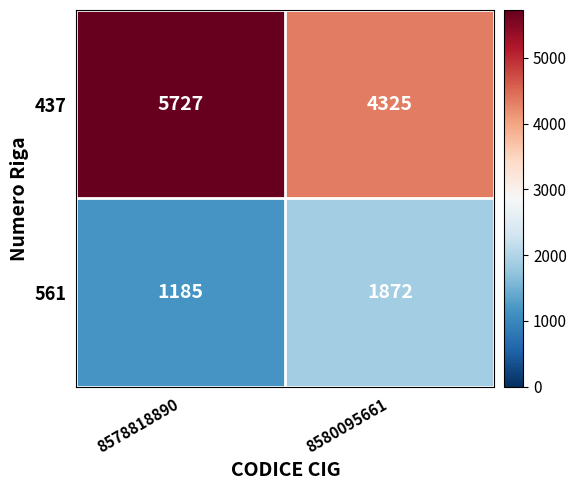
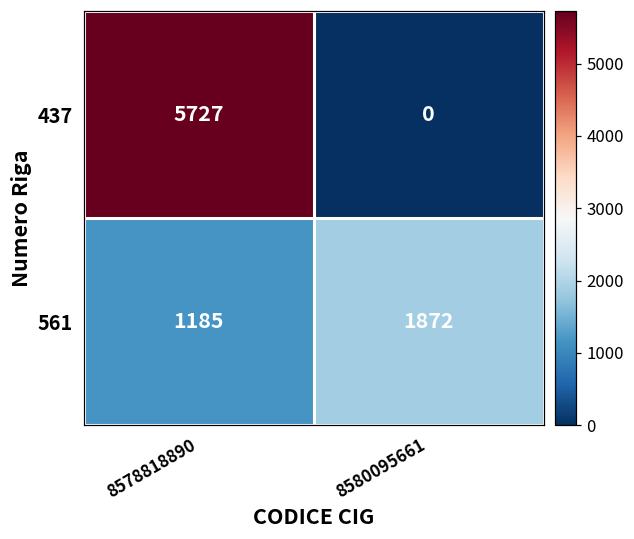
437, 8580095661: 4325 -> 0
